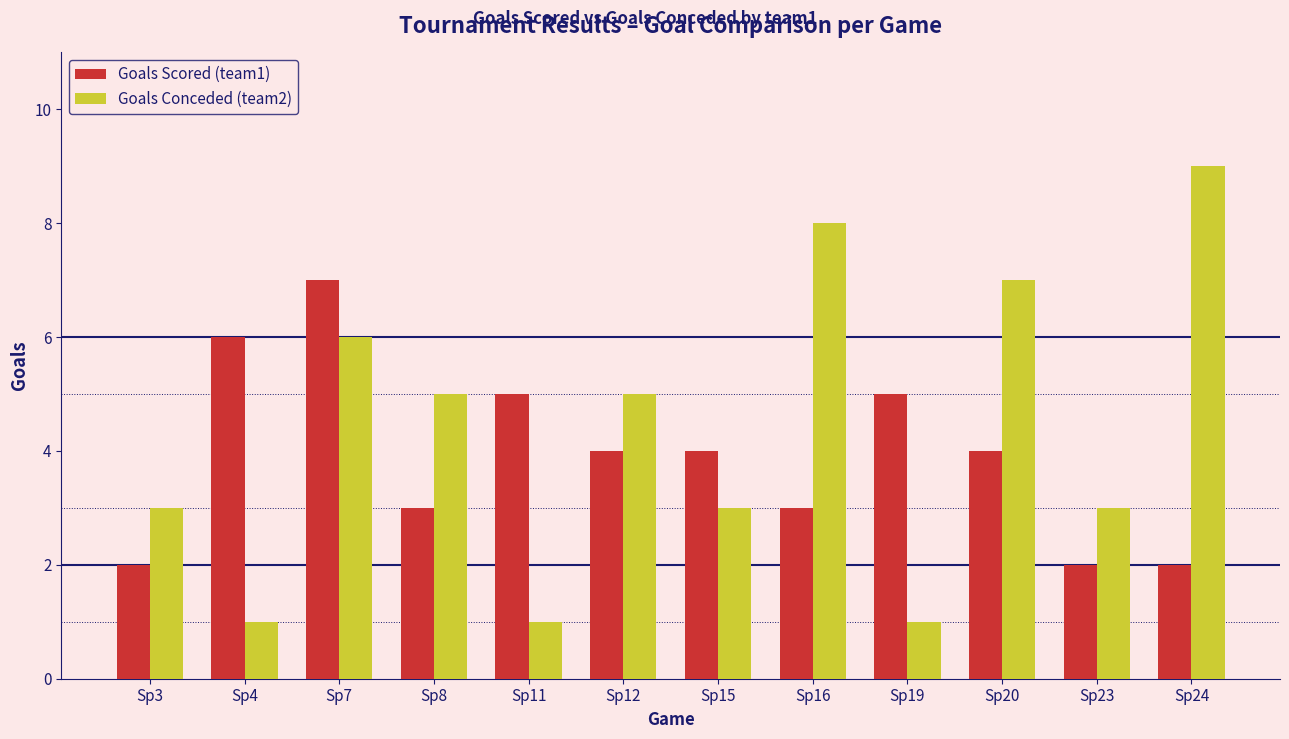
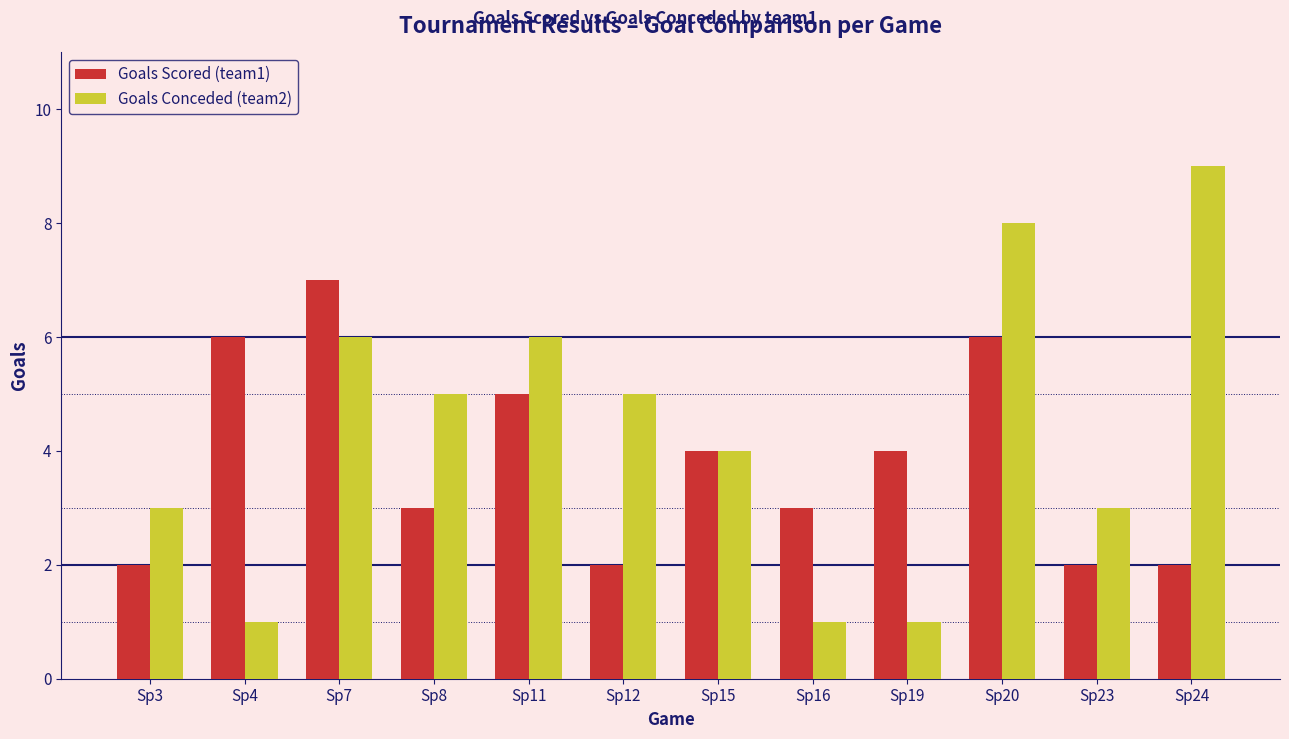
Goals Conceded (team2), Sp11: 1 -> 6
Goals Scored (team1), Sp12: 4 -> 2
Goals Conceded (team2), Sp15: 3 -> 4
Goals Conceded (team2), Sp16: 8 -> 1
Goals Scored (team1), Sp19: 5 -> 4
Goals Scored (team1), Sp20: 4 -> 6
Goals Conceded (team2), Sp20: 7 -> 8
